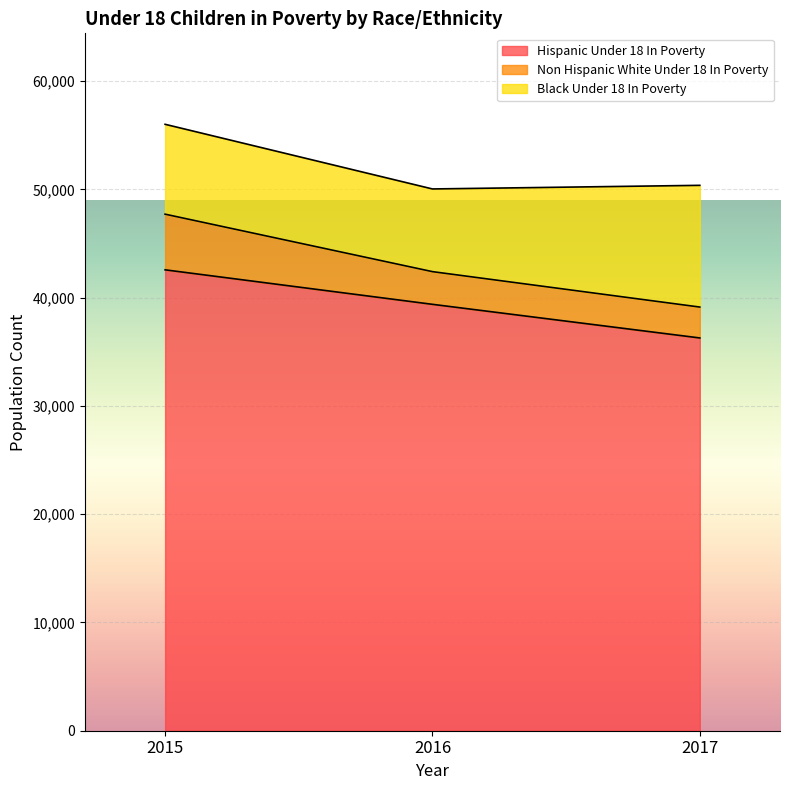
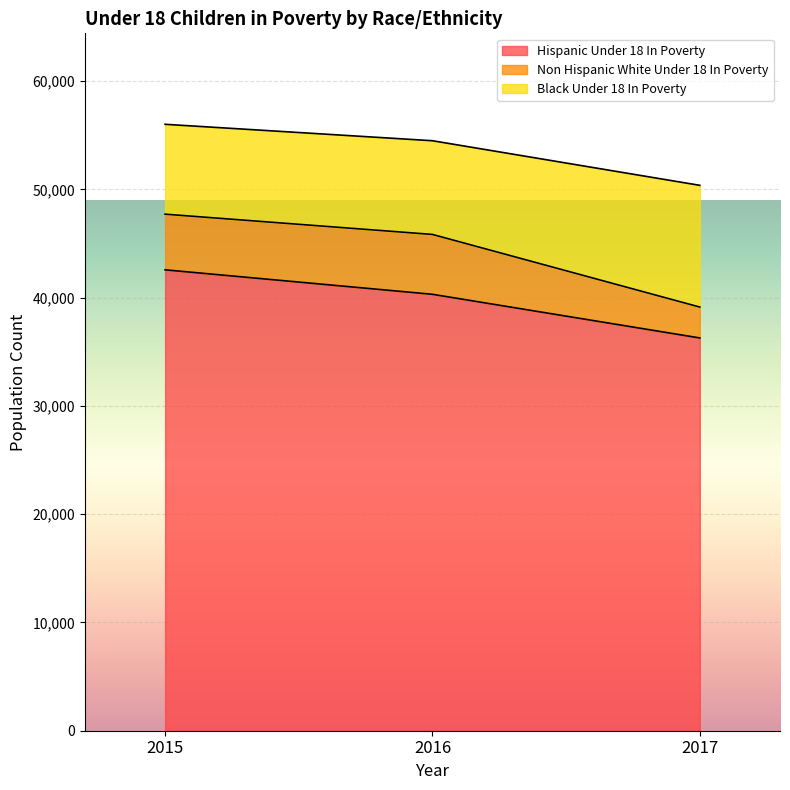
Hispanic Under 18 In Poverty, 2016: 39,400 -> 40,300
Non Hispanic White Under 18 In Poverty, 2016: 3,000 -> 5,500
Black Under 18 In Poverty, 2016: 7,600 -> 8,700
